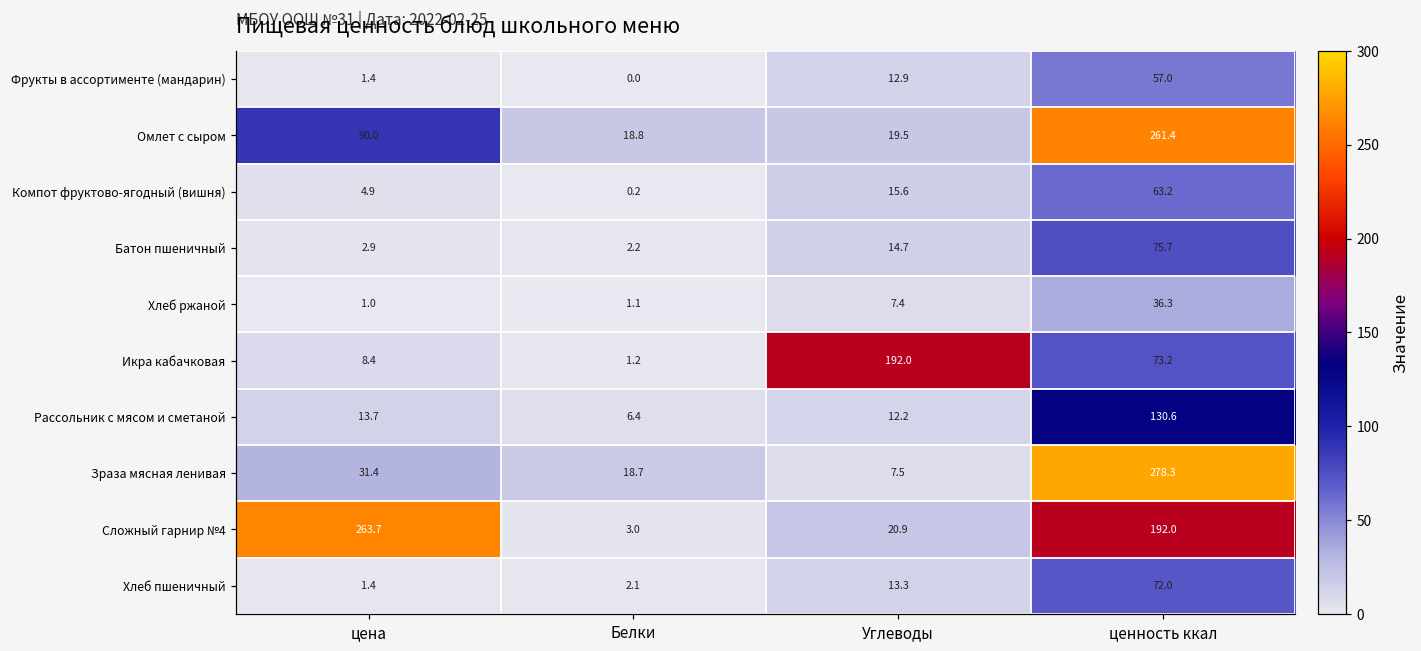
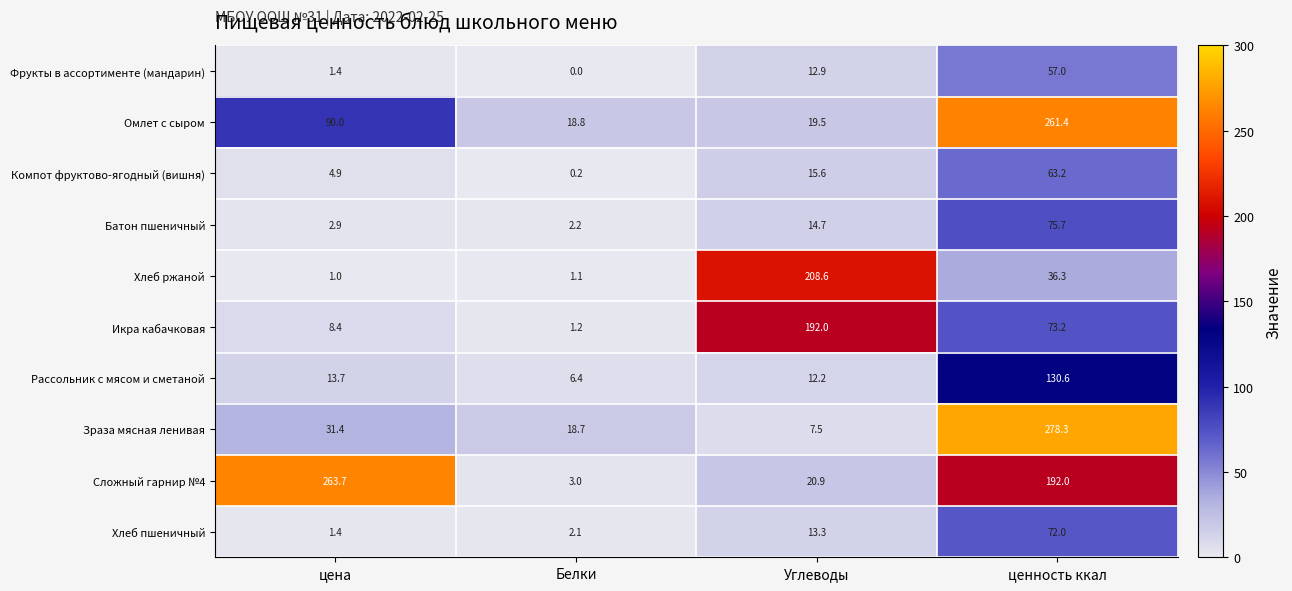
Хлеб ржаной, Углеводы: 7.4 -> 208.6
